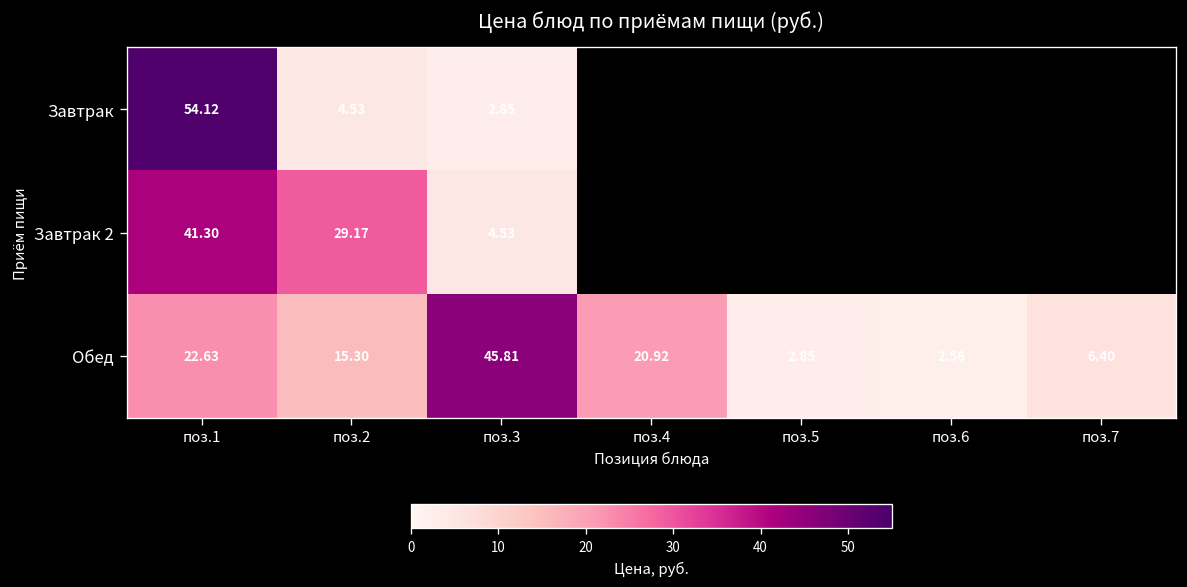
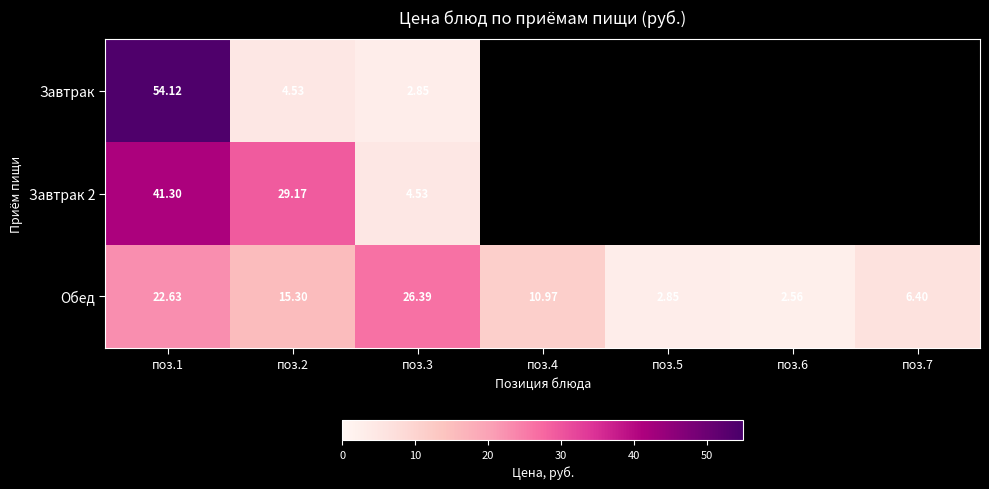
Обед, поз.3: 45.81 -> 26.39
Обед, поз.4: 20.92 -> 10.97
